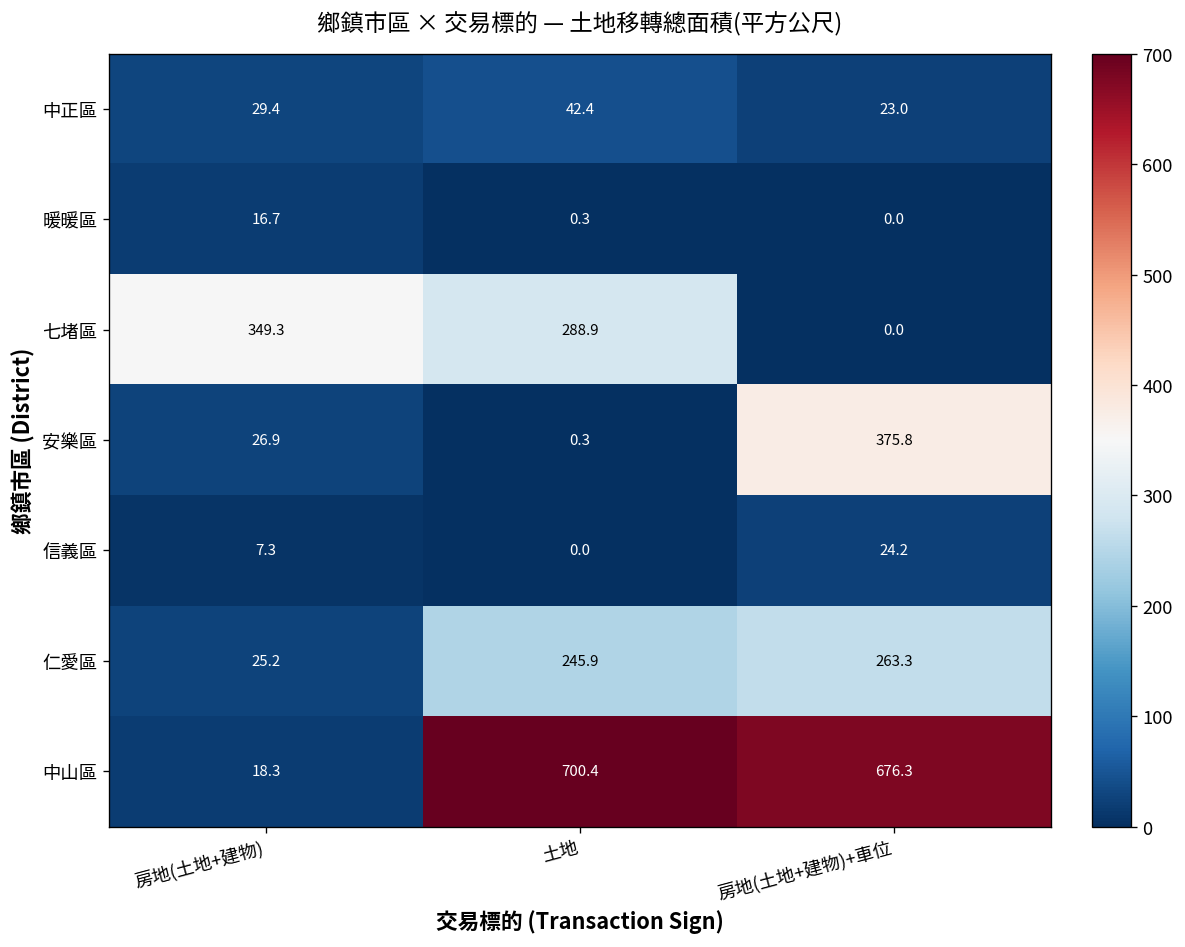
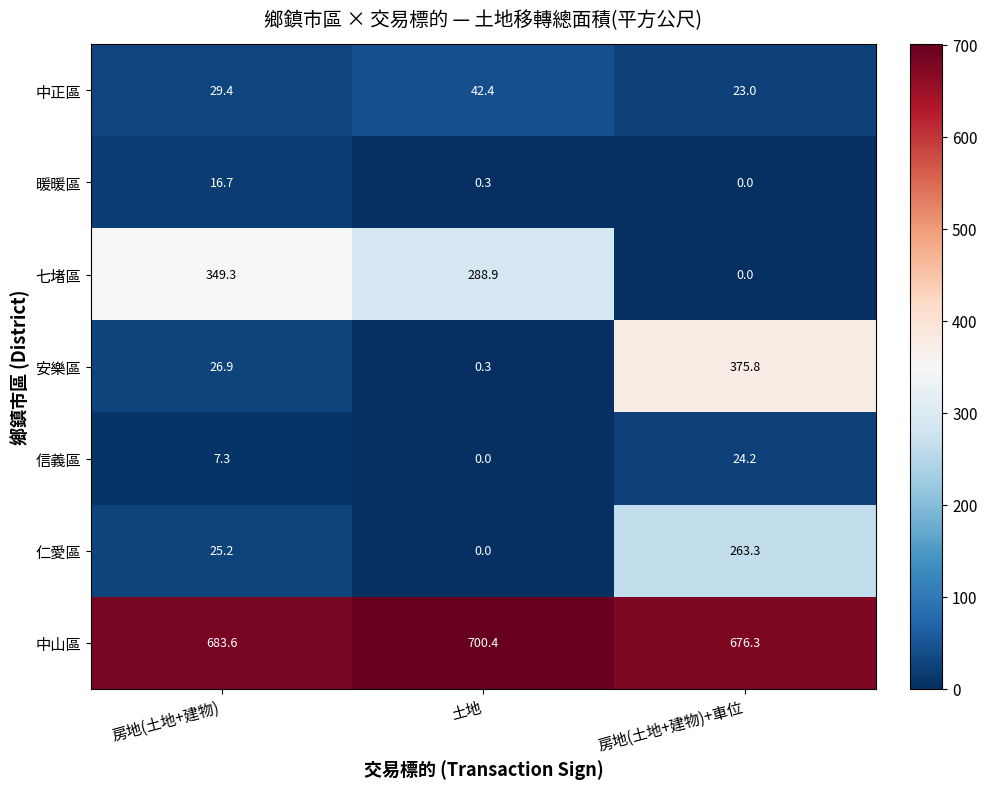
仁愛區, 土地: 245.9 -> 0.0
中山區, 房地(土地+建物): 18.3 -> 683.6
